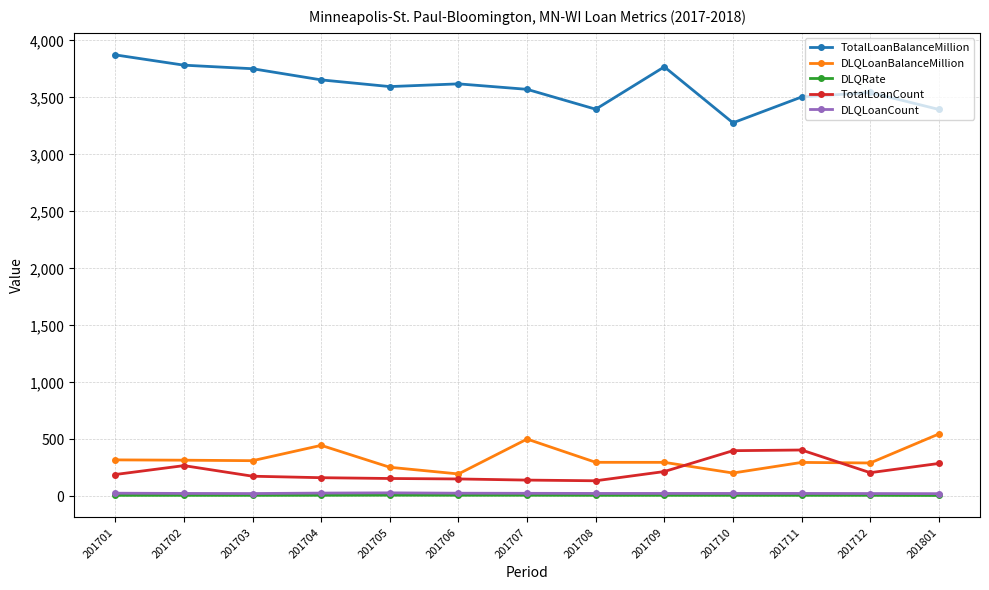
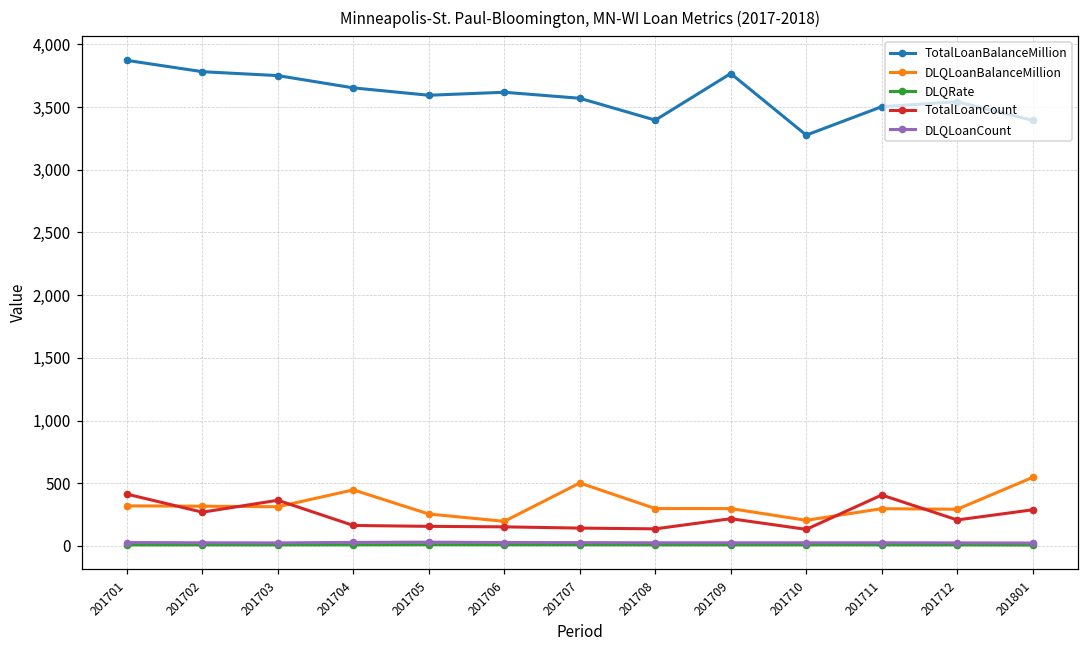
TotalLoanCount, 201701: 190 -> 410
TotalLoanCount, 201703: 180 -> 360
TotalLoanCount, 201710: 400 -> 130
